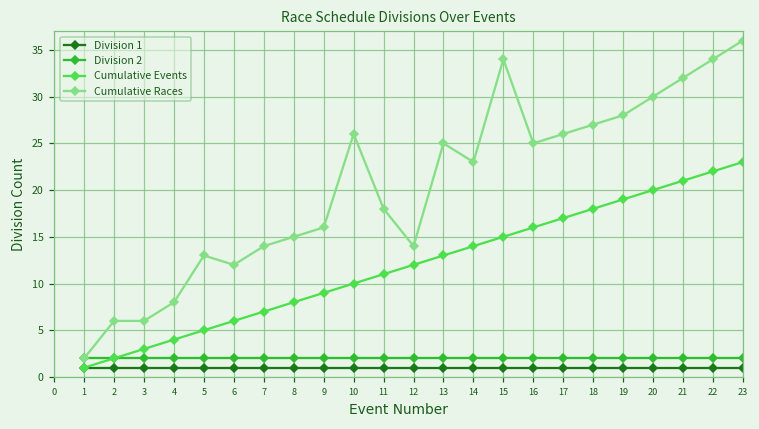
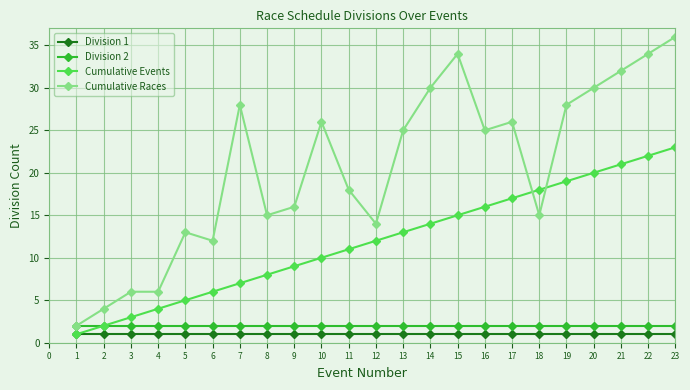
Cumulative Races, 2: 6 -> 4
Cumulative Races, 4: 8 -> 6
Cumulative Races, 7: 14 -> 28
Cumulative Races, 14: 23 -> 30
Cumulative Races, 18: 27 -> 15
